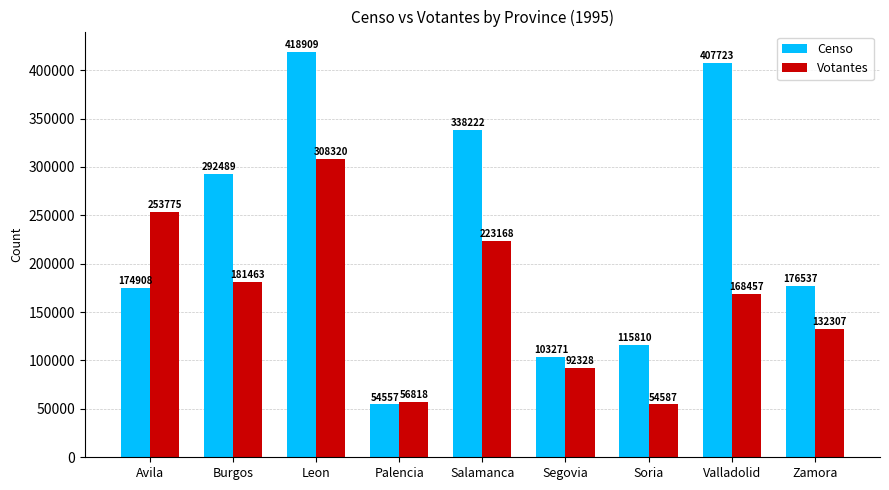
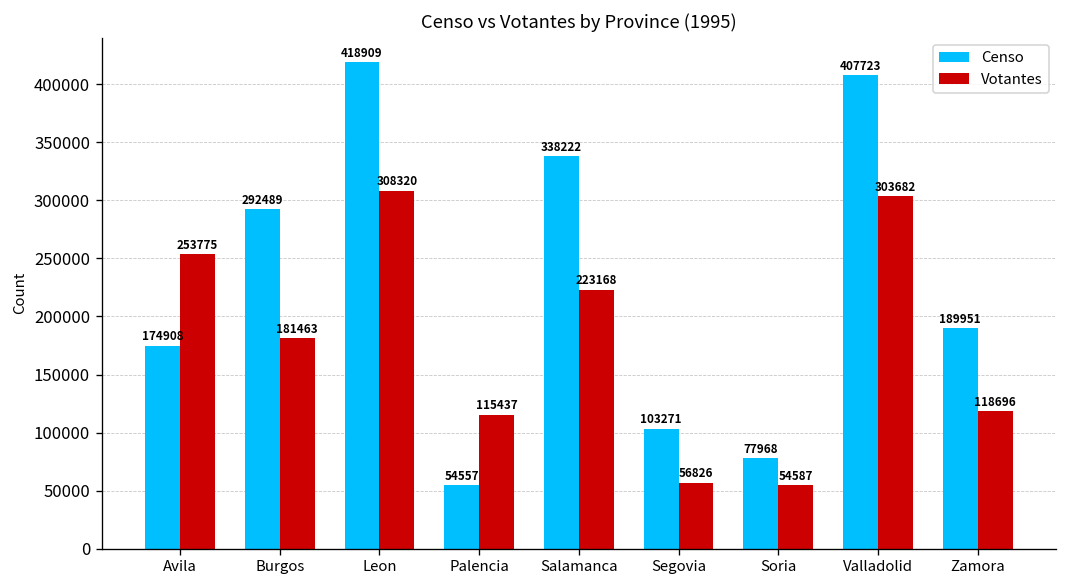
Votantes, Palencia: 56818 -> 115437
Votantes, Segovia: 92328 -> 56826
Censo, Soria: 115810 -> 77968
Votantes, Valladolid: 168457 -> 303682
Censo, Zamora: 176537 -> 189951
Votantes, Zamora: 132307 -> 118696
